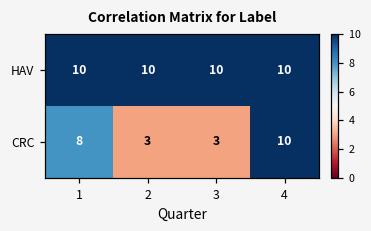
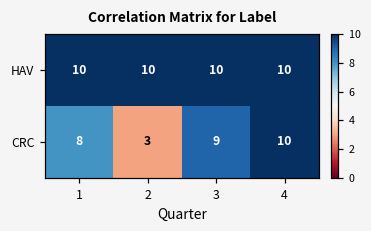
CRC, 3: 3 -> 9
